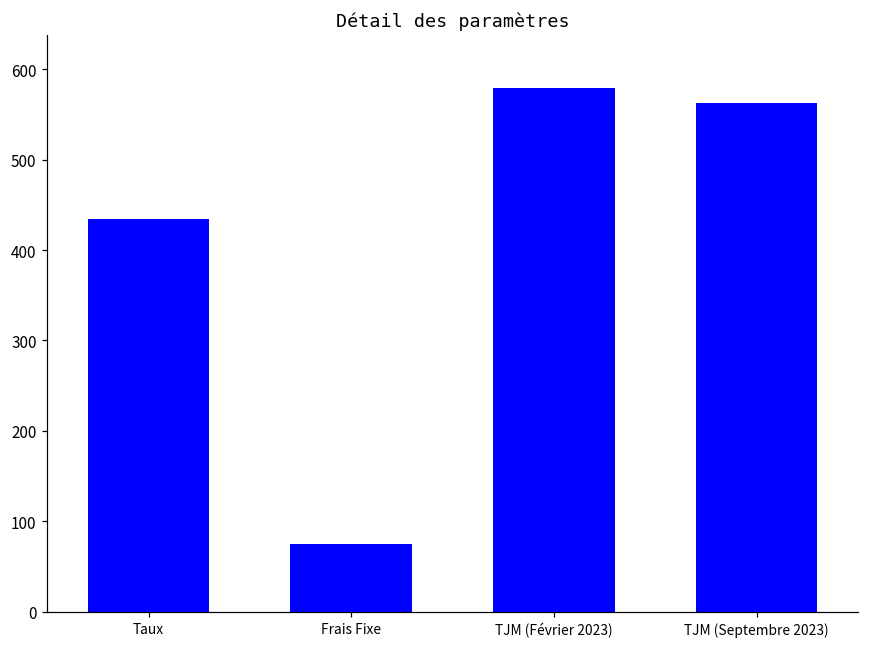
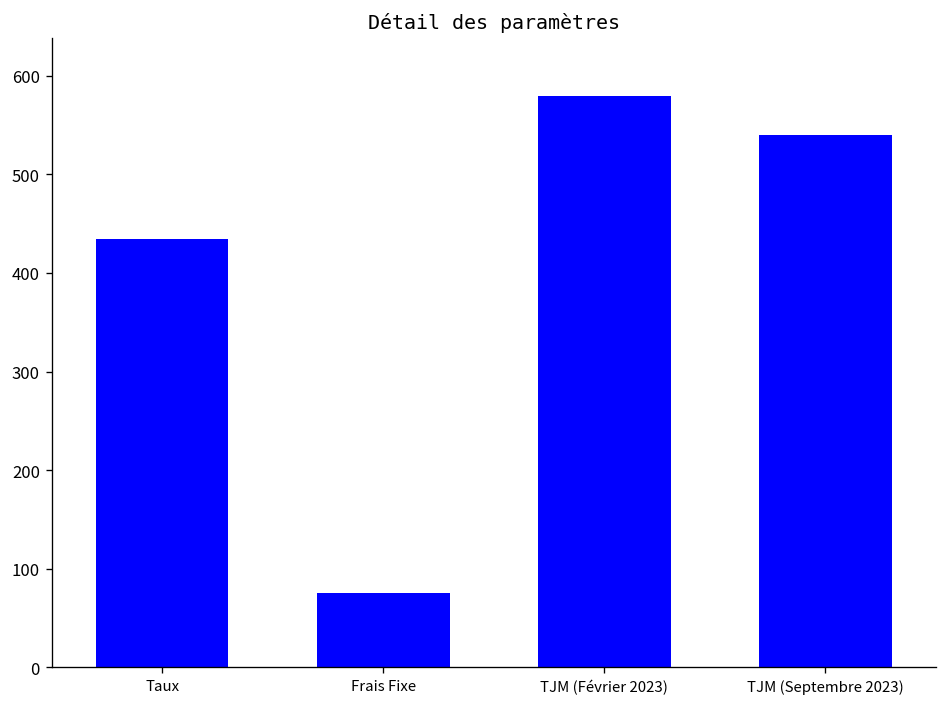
TJM (Septembre 2023): 560 -> 540
